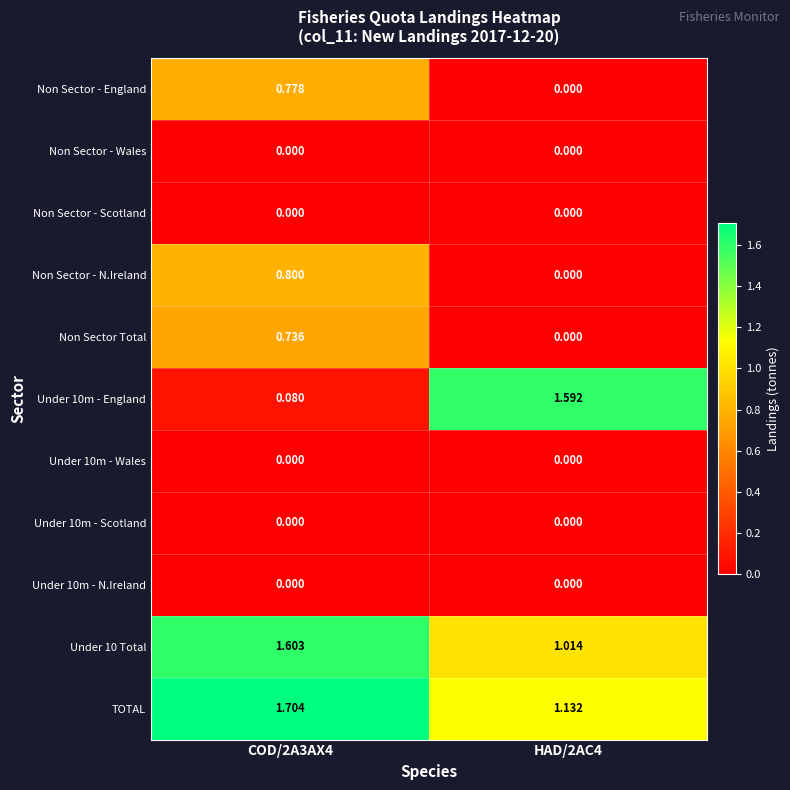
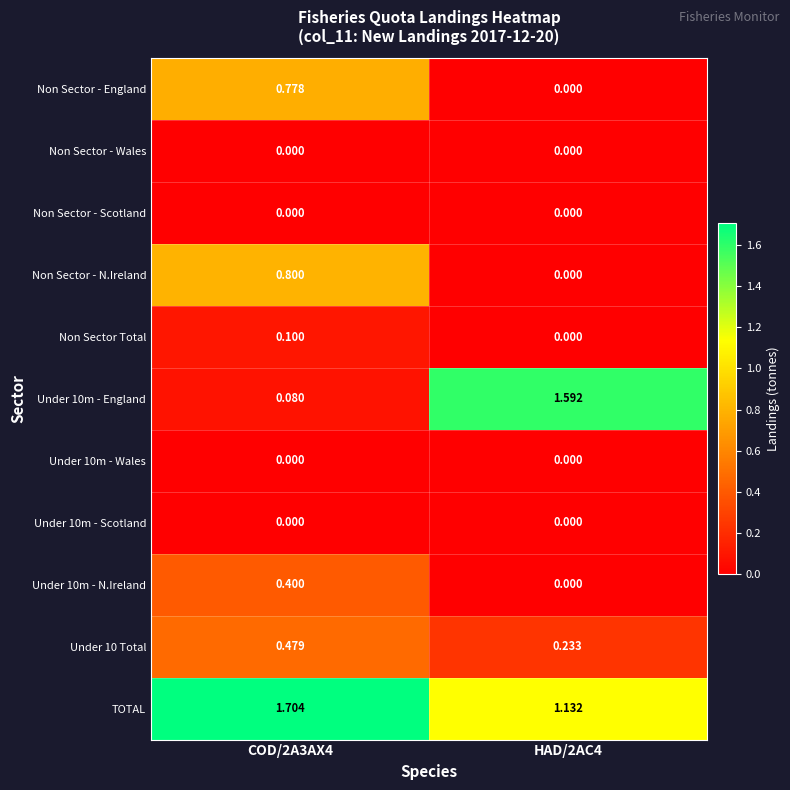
Non Sector Total, COD/2A3AX4: 0.736 -> 0.100
Under 10m - N.Ireland, COD/2A3AX4: 0.000 -> 0.400
Under 10 Total, COD/2A3AX4: 1.603 -> 0.479
Under 10 Total, HAD/2AC4: 1.014 -> 0.233
